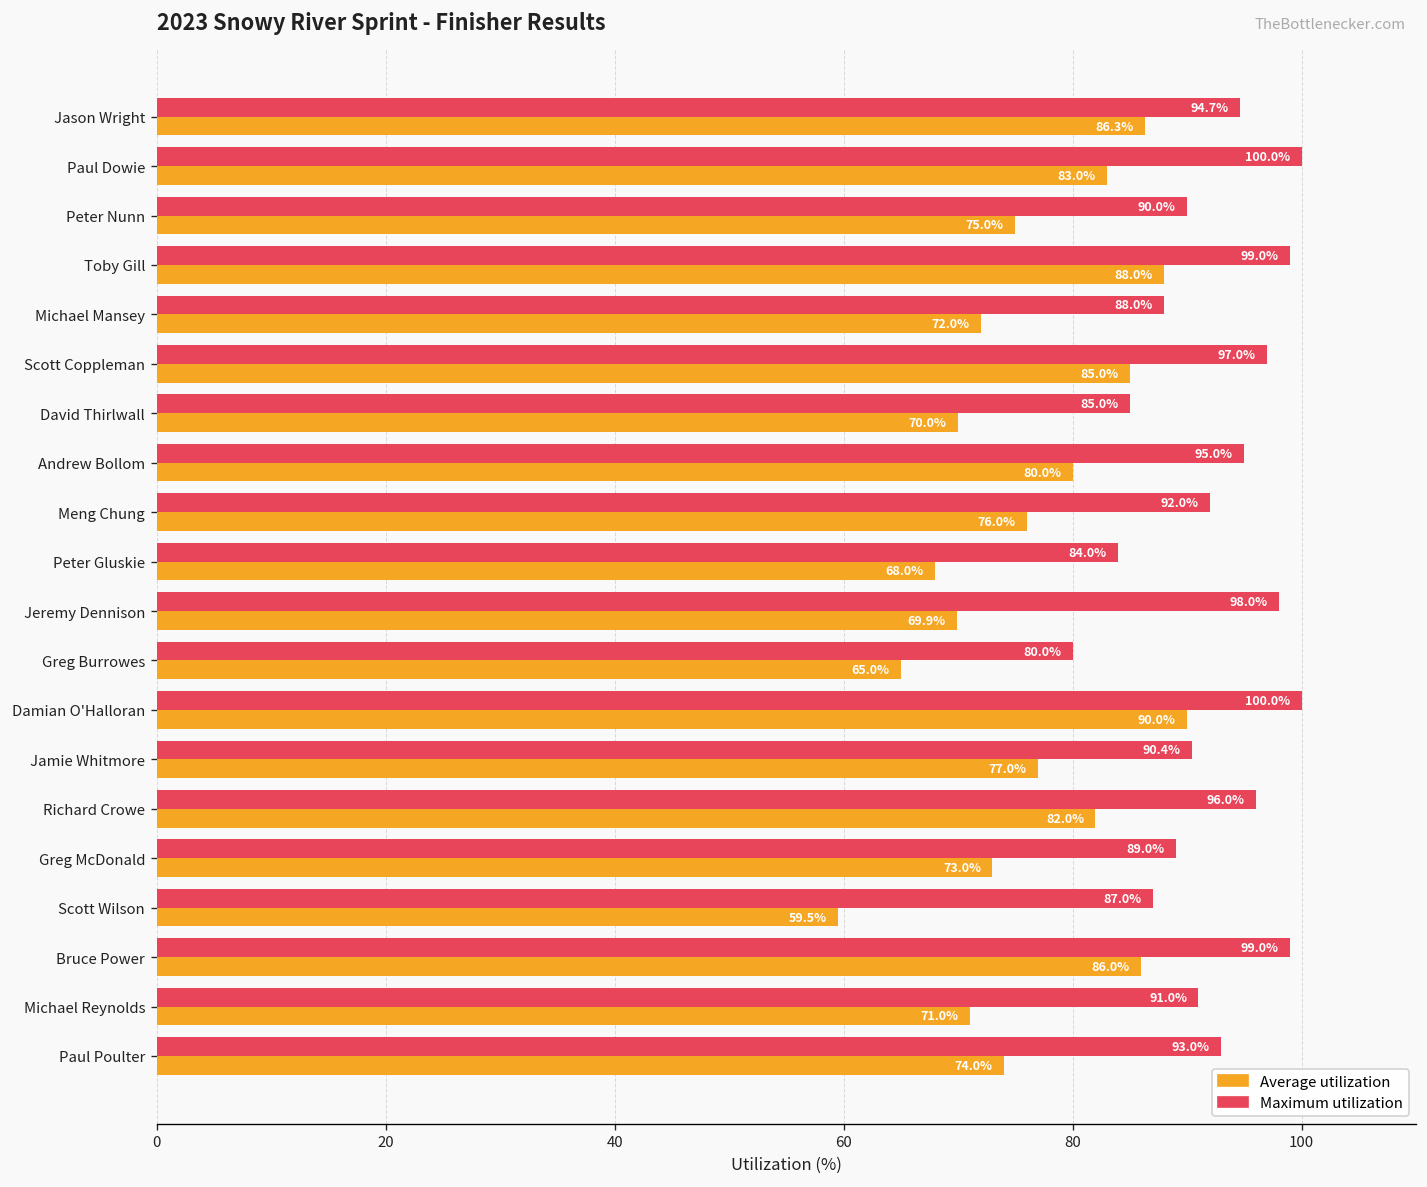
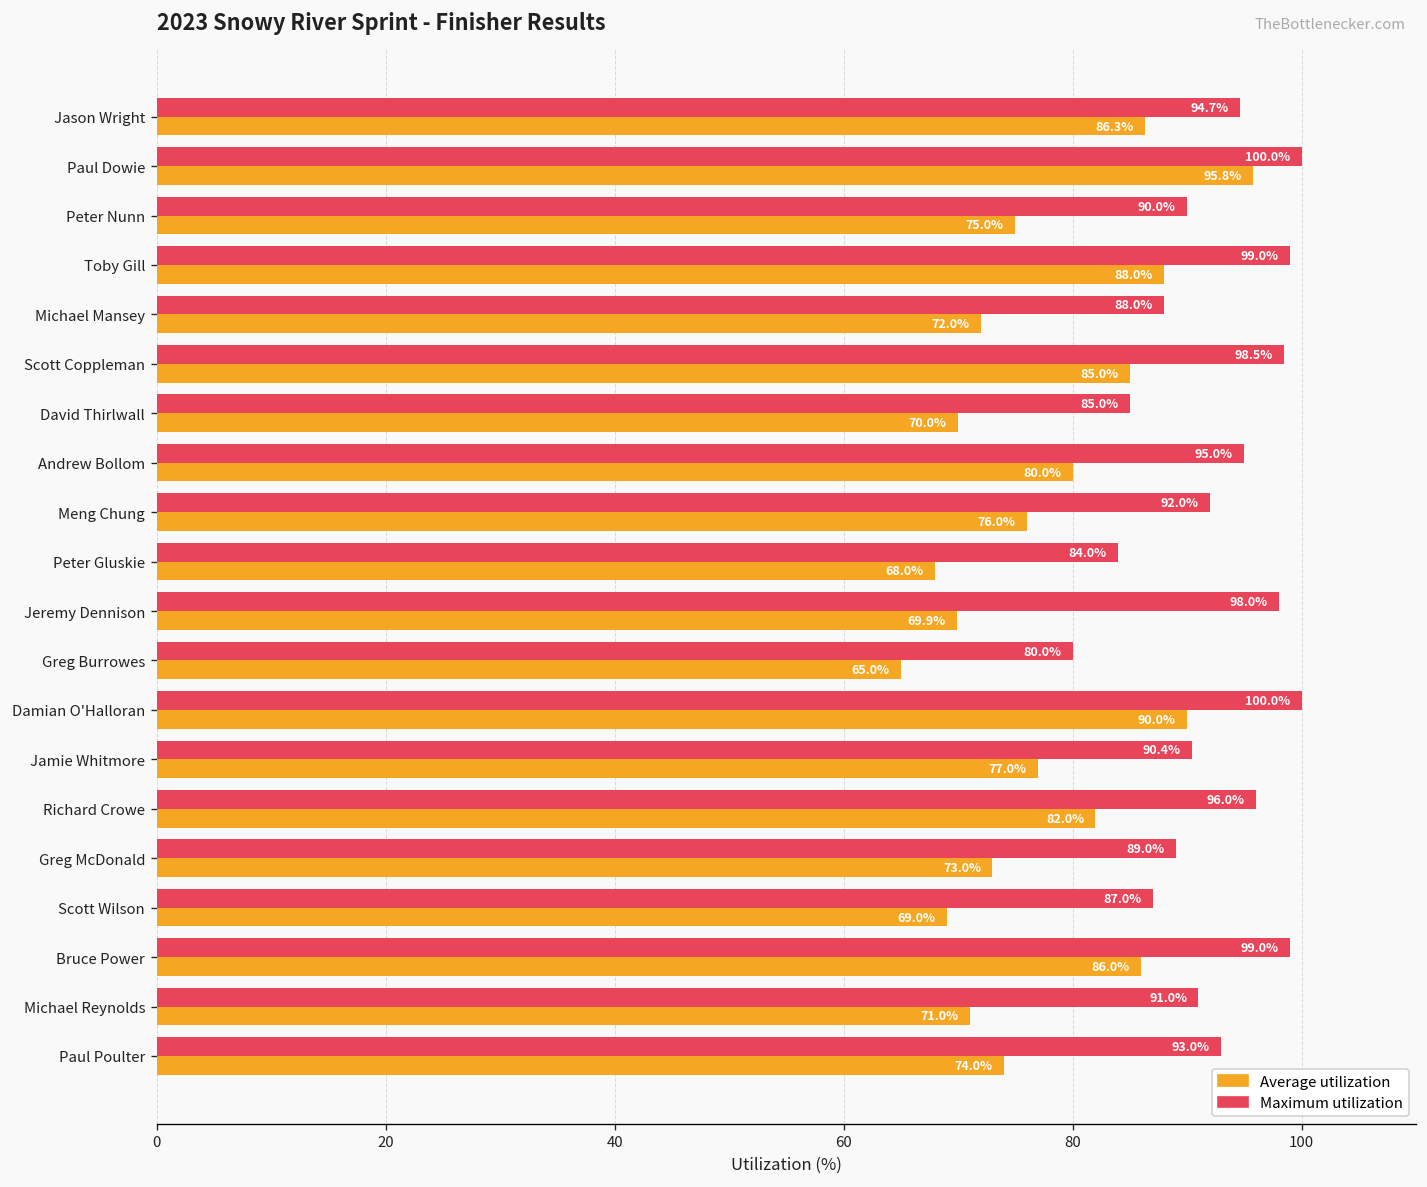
Average utilization, Paul Dowie: 83.0% -> 95.8%
Maximum utilization, Scott Coppleman: 97.0% -> 98.5%
Average utilization, Scott Wilson: 59.5% -> 69.0%
